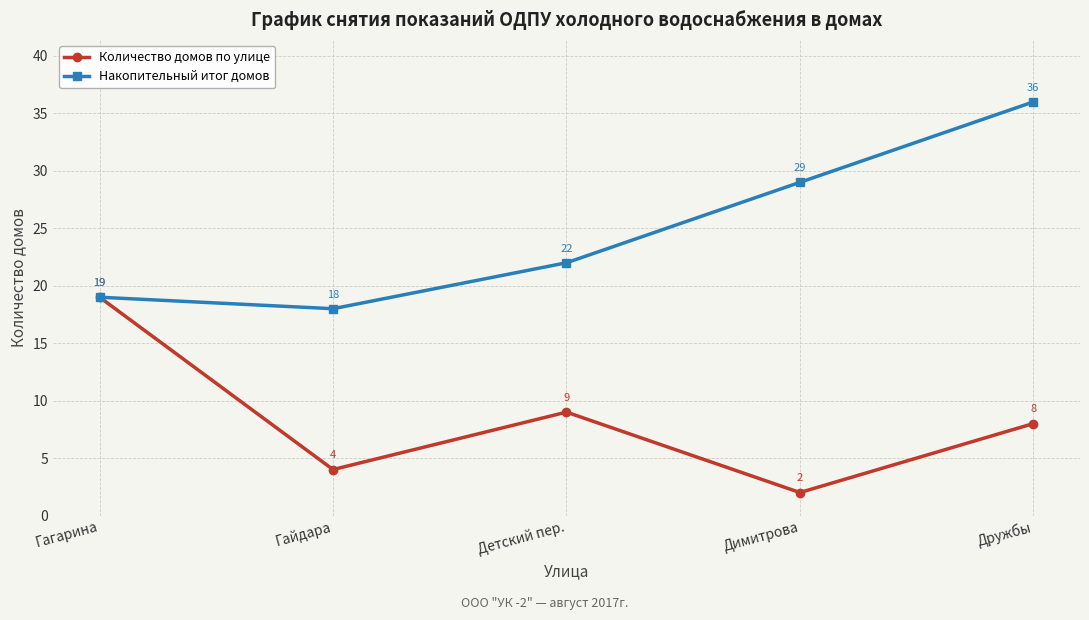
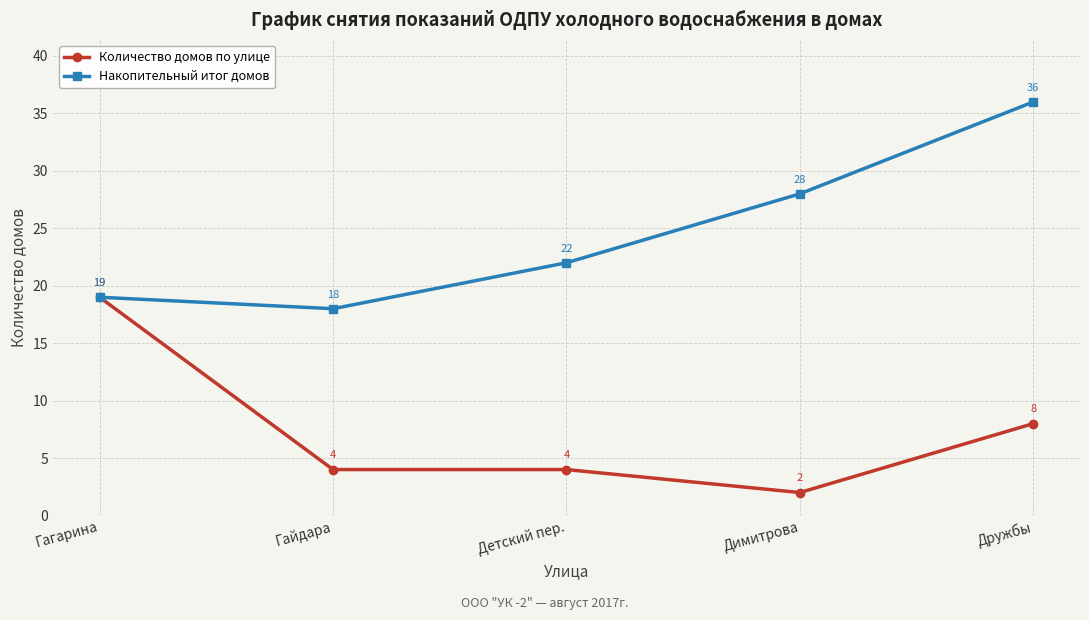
Количество домов по улице, Детский пер.: 9 -> 4
Накопительный итог домов, Димитрова: 29 -> 28
